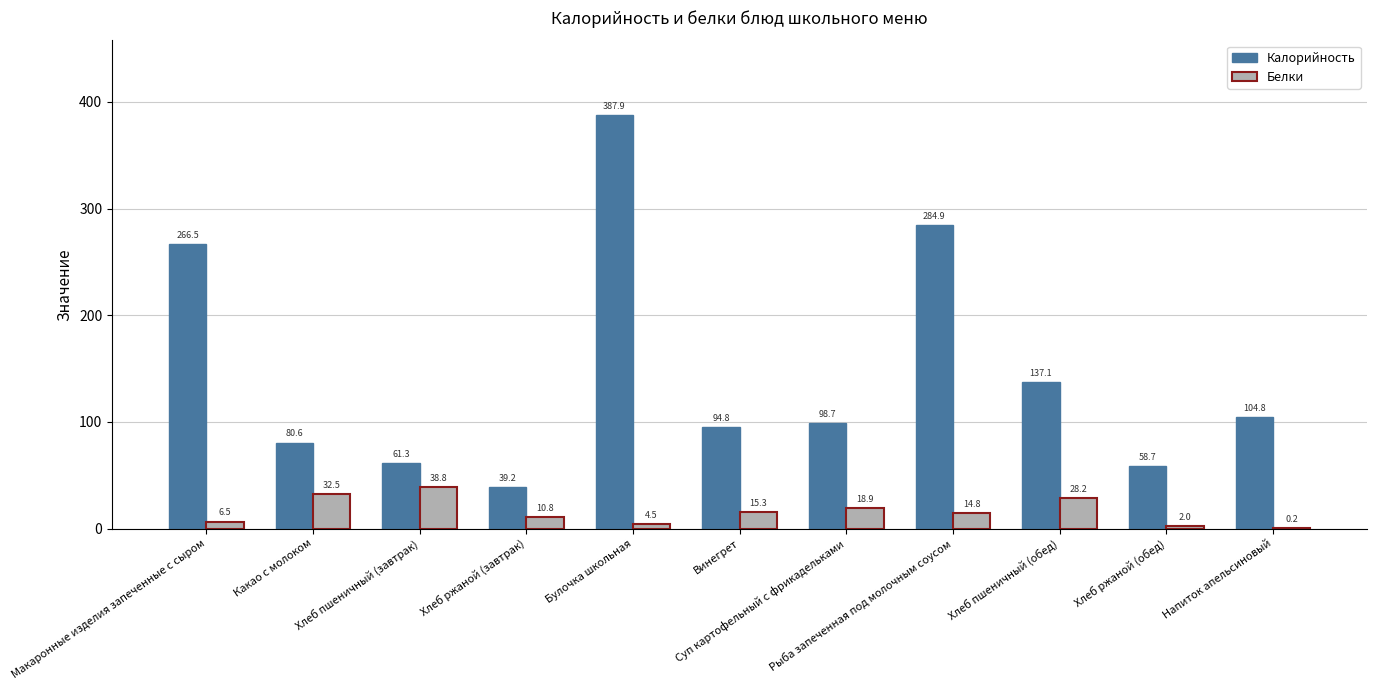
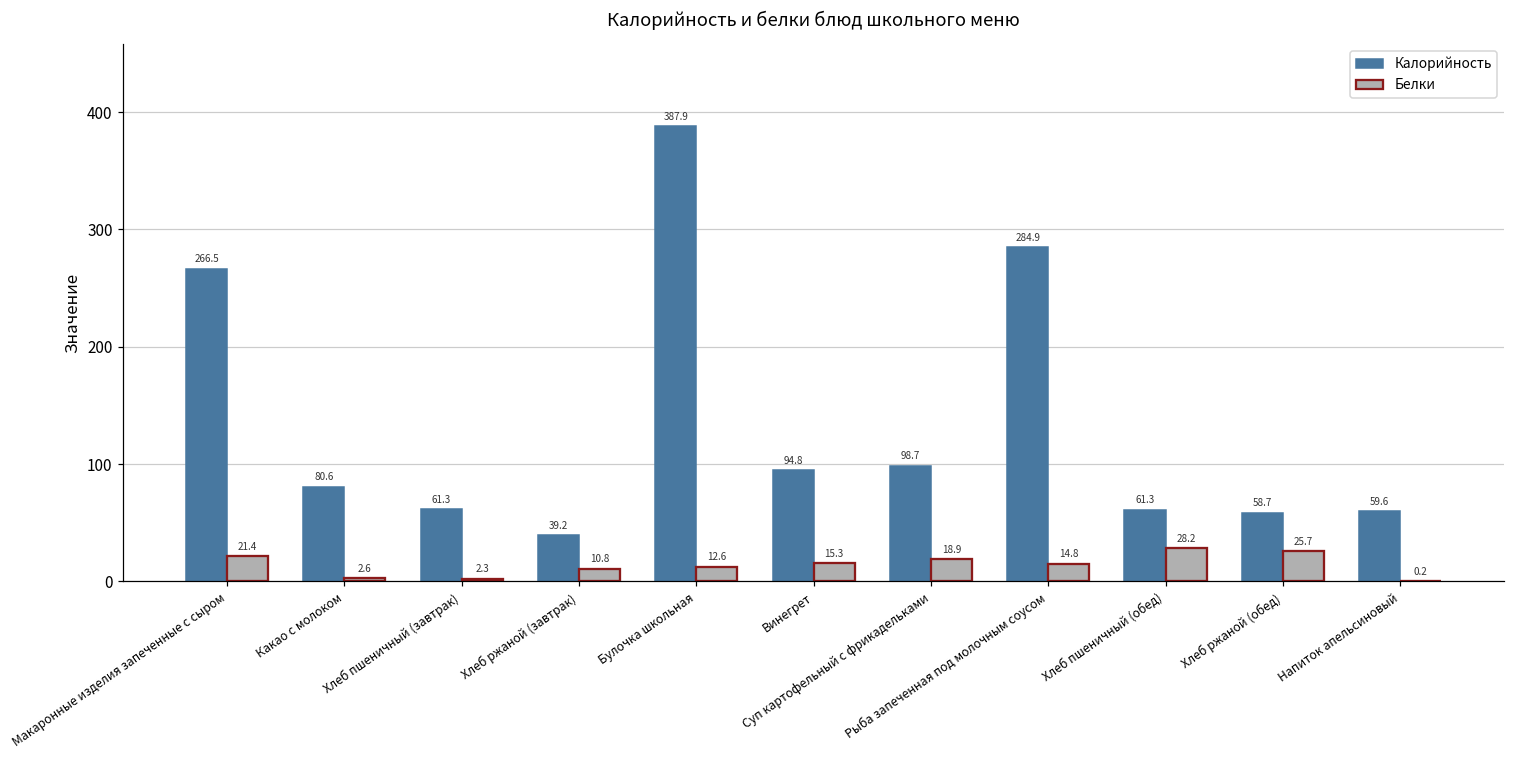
Белки, Макаронные изделия запеченные с сыром: 6.5 -> 21.4
Белки, Какао с молоком: 32.5 -> 2.6
Белки, Хлеб пшеничный (завтрак): 38.8 -> 2.3
Белки, Булочка школьная: 4.5 -> 12.6
Калорийность, Хлеб пшеничный (обед): 137.1 -> 61.3
Белки, Хлеб ржаной (обед): 2.0 -> 25.7
Калорийность, Напиток апельсиновый: 104.8 -> 59.6
